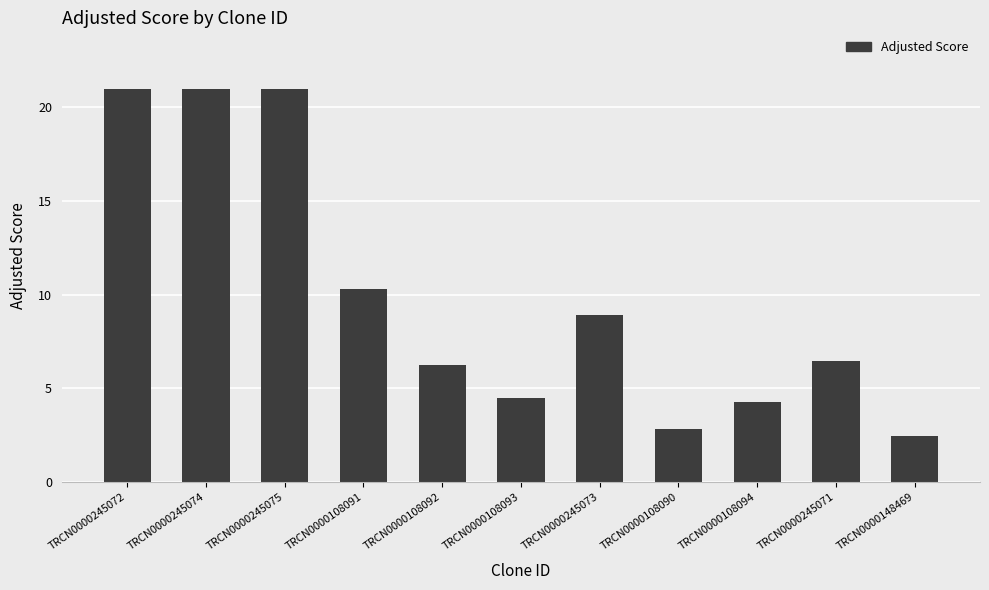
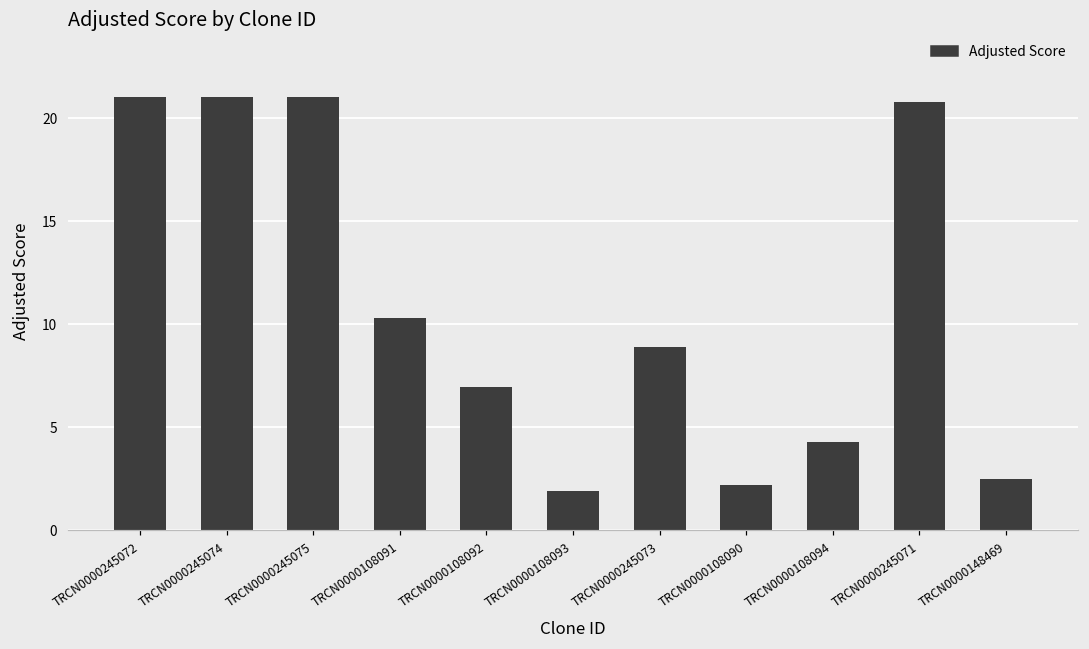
TRCN0000108092: 6.2 -> 6.9
TRCN0000108093: 4.5 -> 1.9
TRCN0000108090: 2.8 -> 2.2
TRCN0000245071: 6.5 -> 20.8
